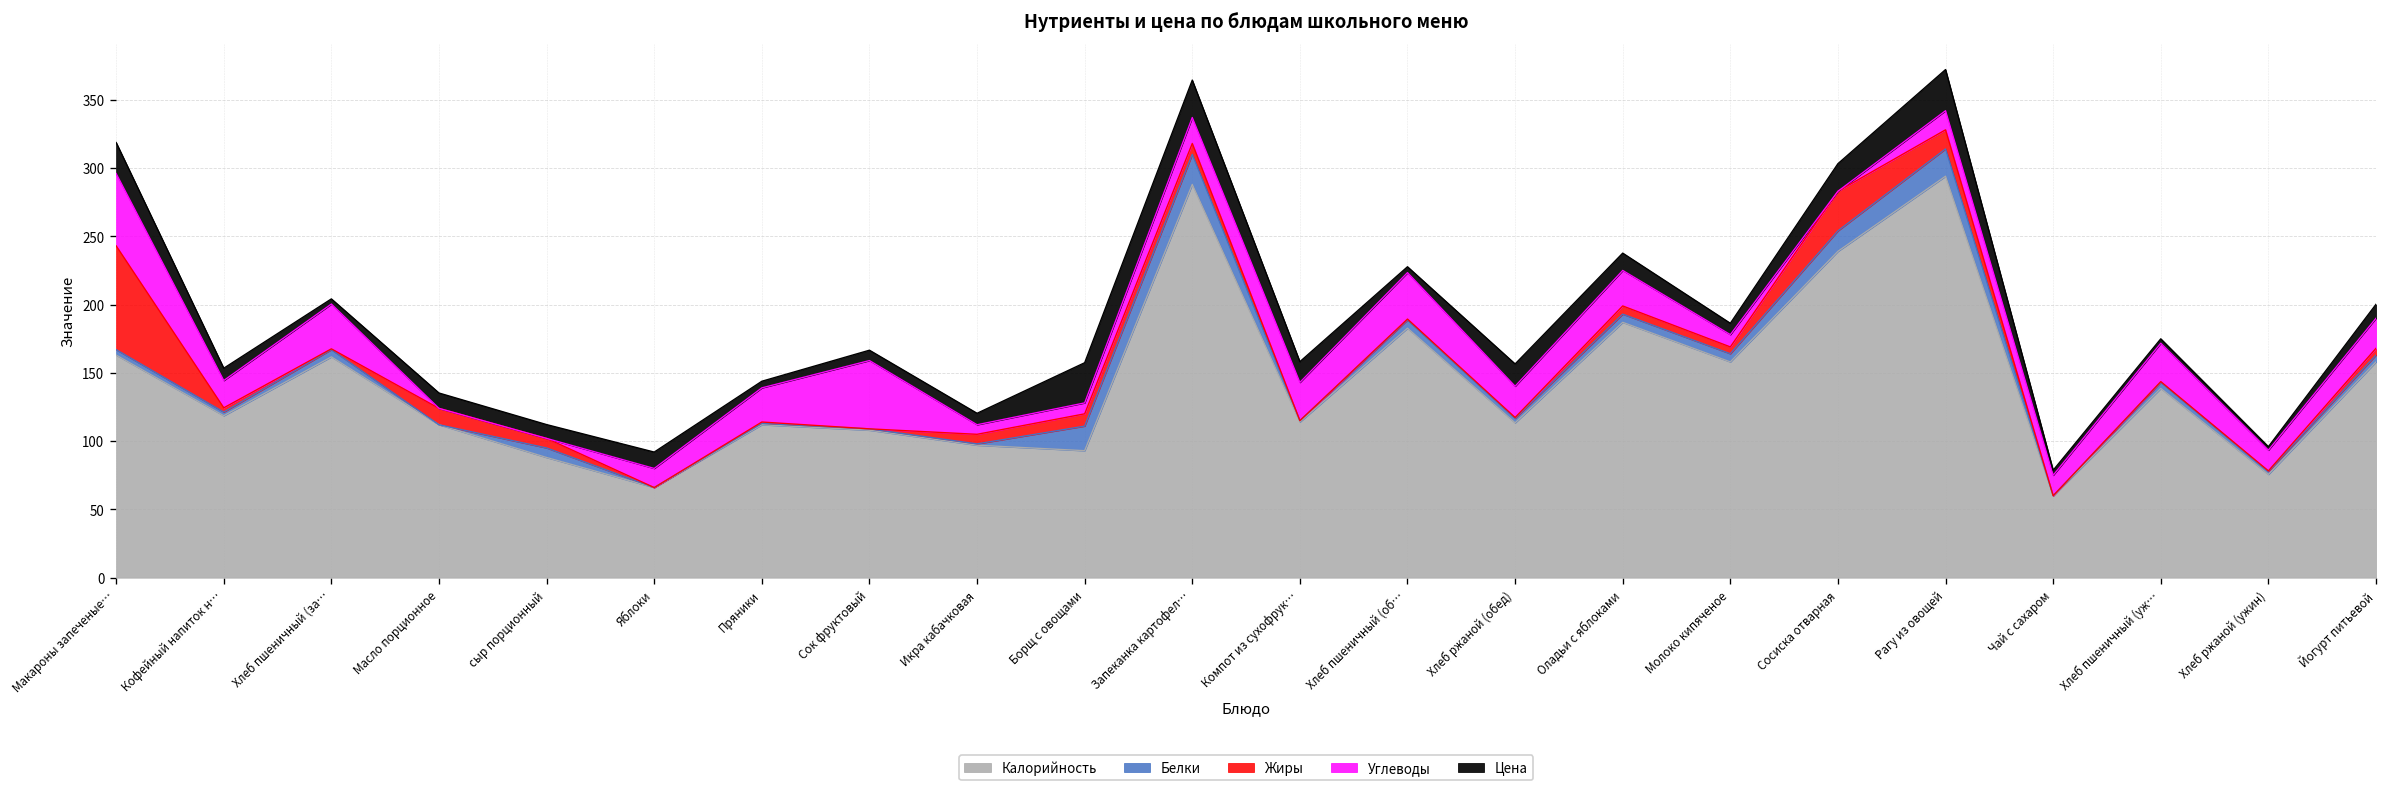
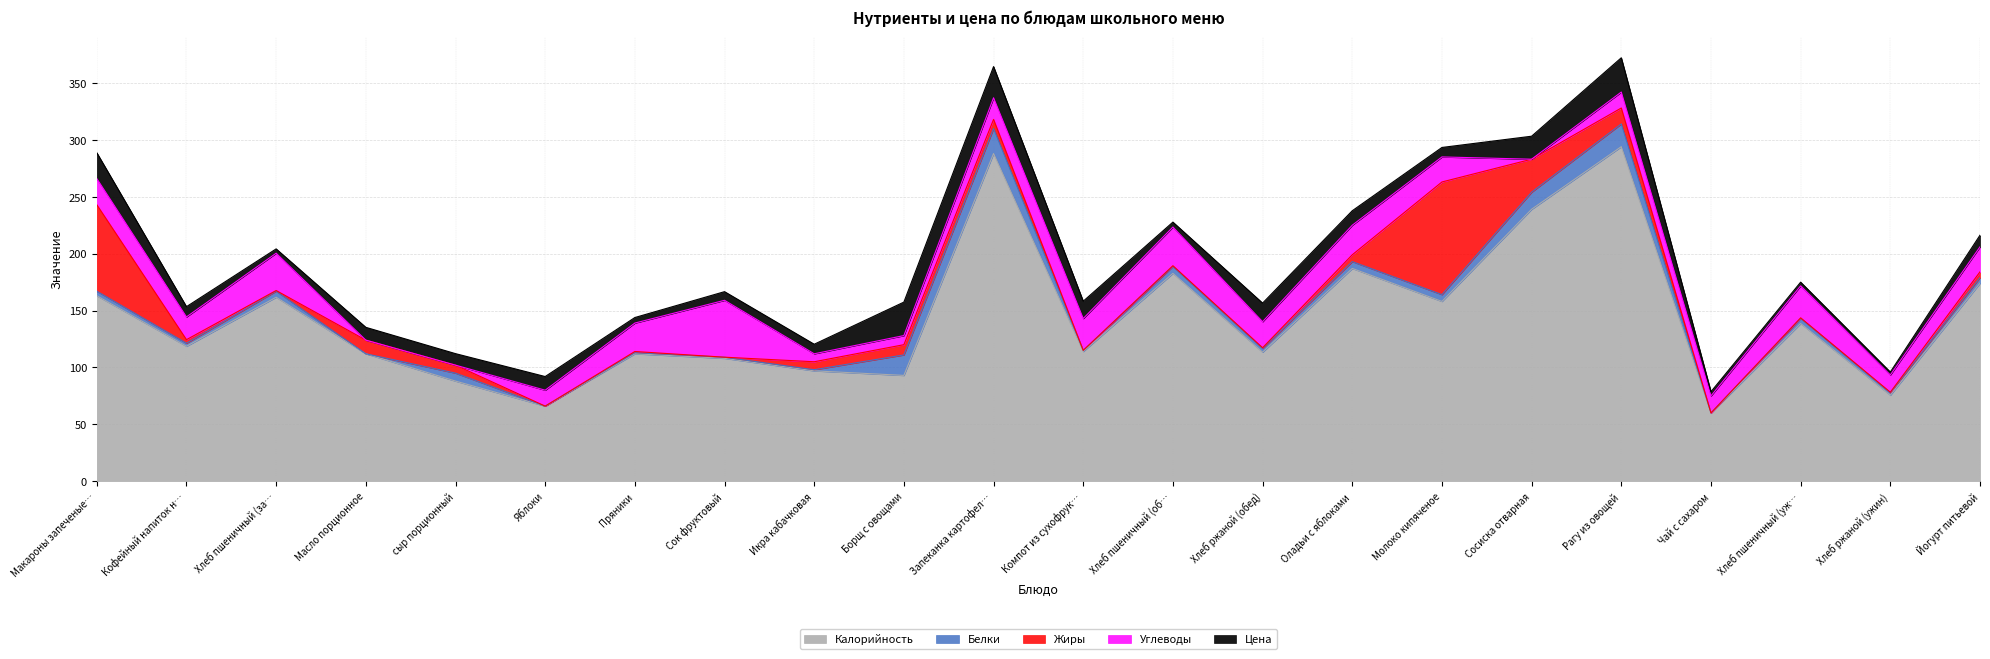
Углеводы, Макароны запеченые…: 53 -> 23
Жиры, Молоко кипяченое: 5 -> 99
Углеводы, Молоко кипяченое: 9 -> 22
Калорийность, Йогурт питьевой: 158 -> 174
